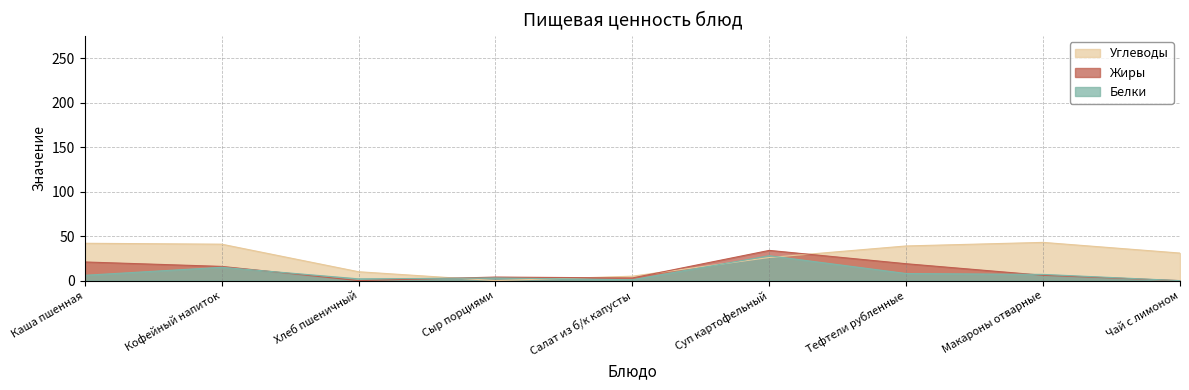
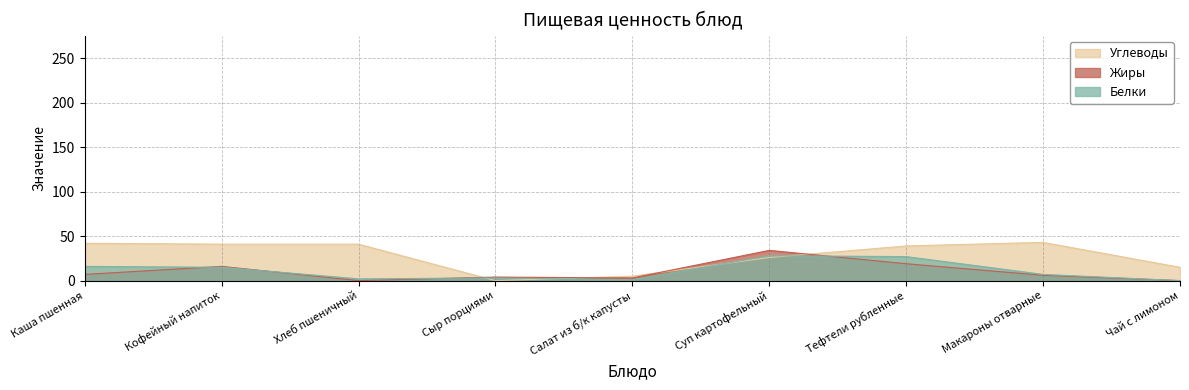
Жиры, Каша пшенная: 20 -> 10
Белки, Каша пшенная: 10 -> 20
Углеводы, Хлеб пшеничный: 10 -> 40
Белки, Тефтели рубленные: 10 -> 30
Углеводы, Чай с лимоном: 30 -> 20
